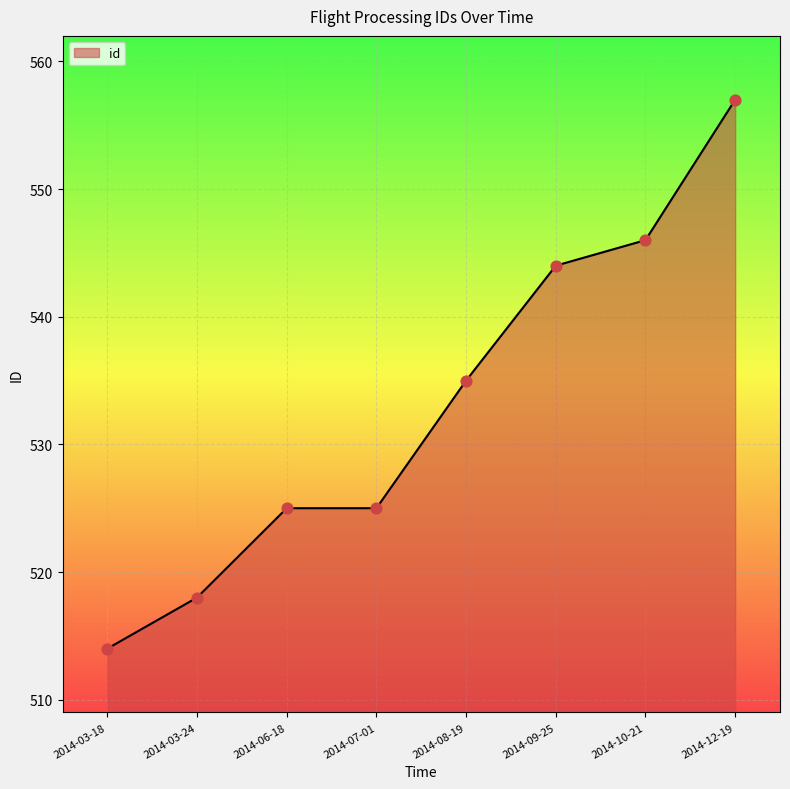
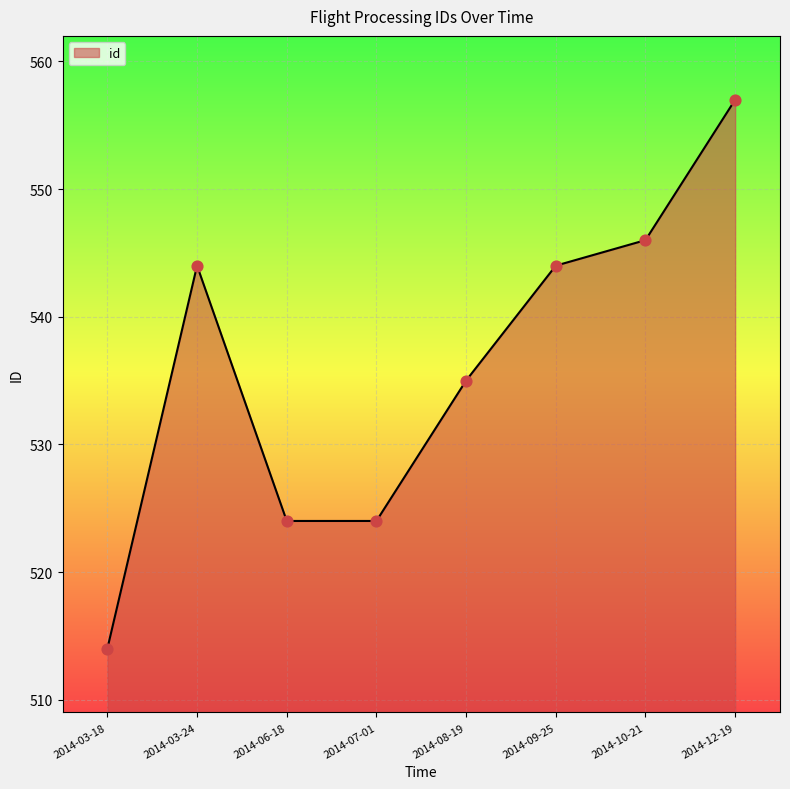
2014-03-24: 518 -> 544
2014-06-18: 525 -> 524
2014-07-01: 525 -> 524
